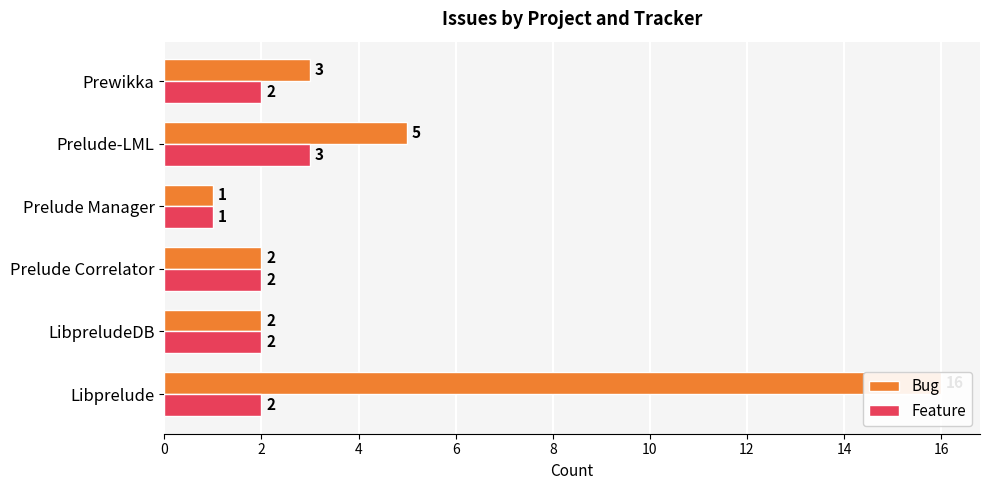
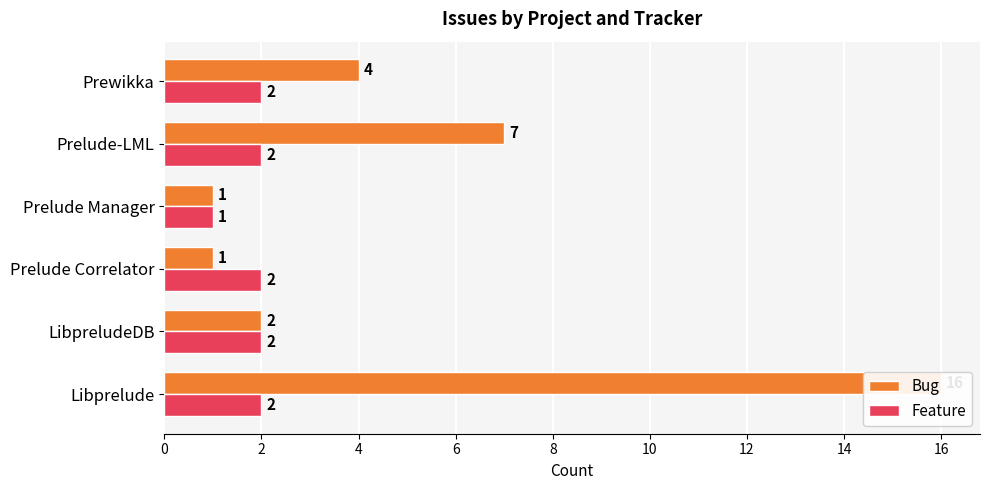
Bug, Prewikka: 3 -> 4
Bug, Prelude-LML: 5 -> 7
Feature, Prelude-LML: 3 -> 2
Bug, Prelude Correlator: 2 -> 1
